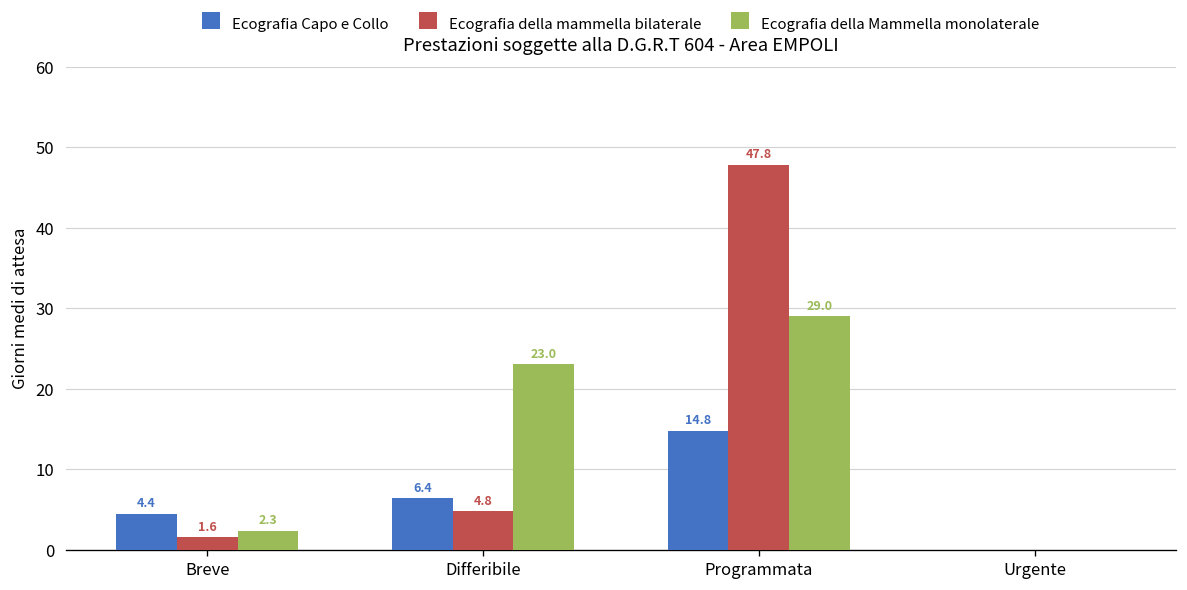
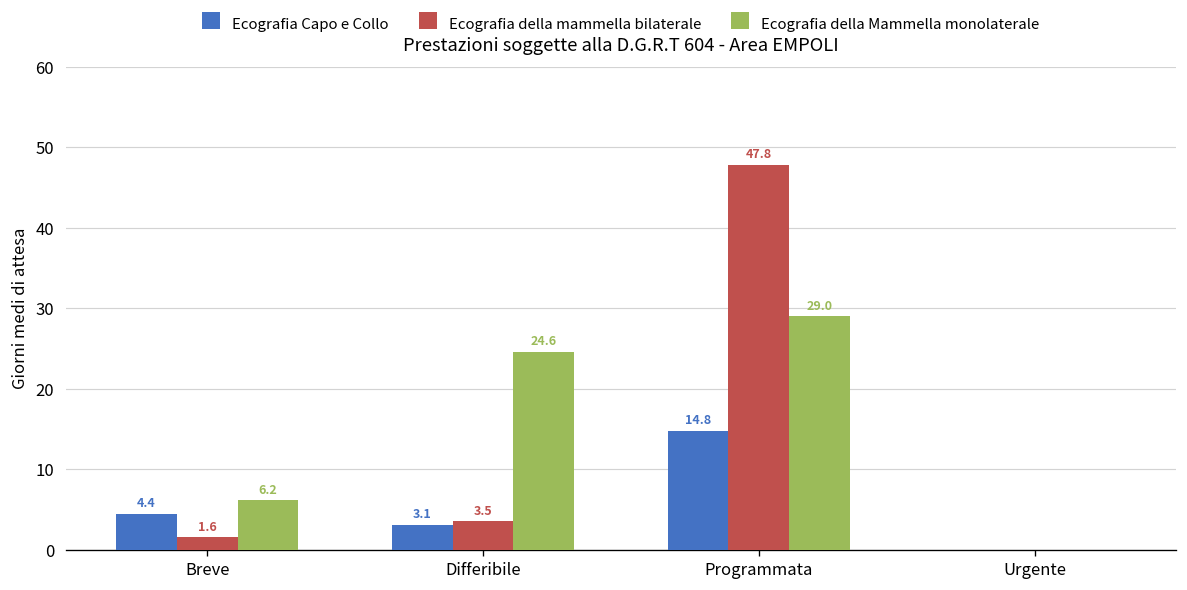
Ecografia della Mammella monolaterale, Breve: 2.3 -> 6.2
Ecografia Capo e Collo, Differibile: 6.4 -> 3.1
Ecografia della mammella bilaterale, Differibile: 4.8 -> 3.5
Ecografia della Mammella monolaterale, Differibile: 23.0 -> 24.6
